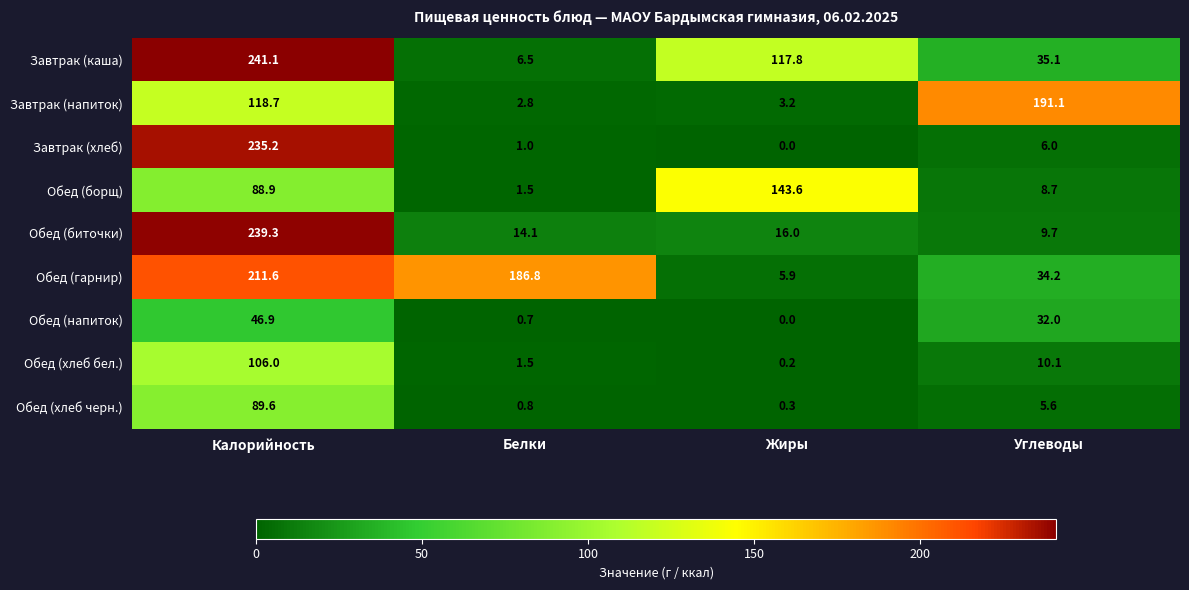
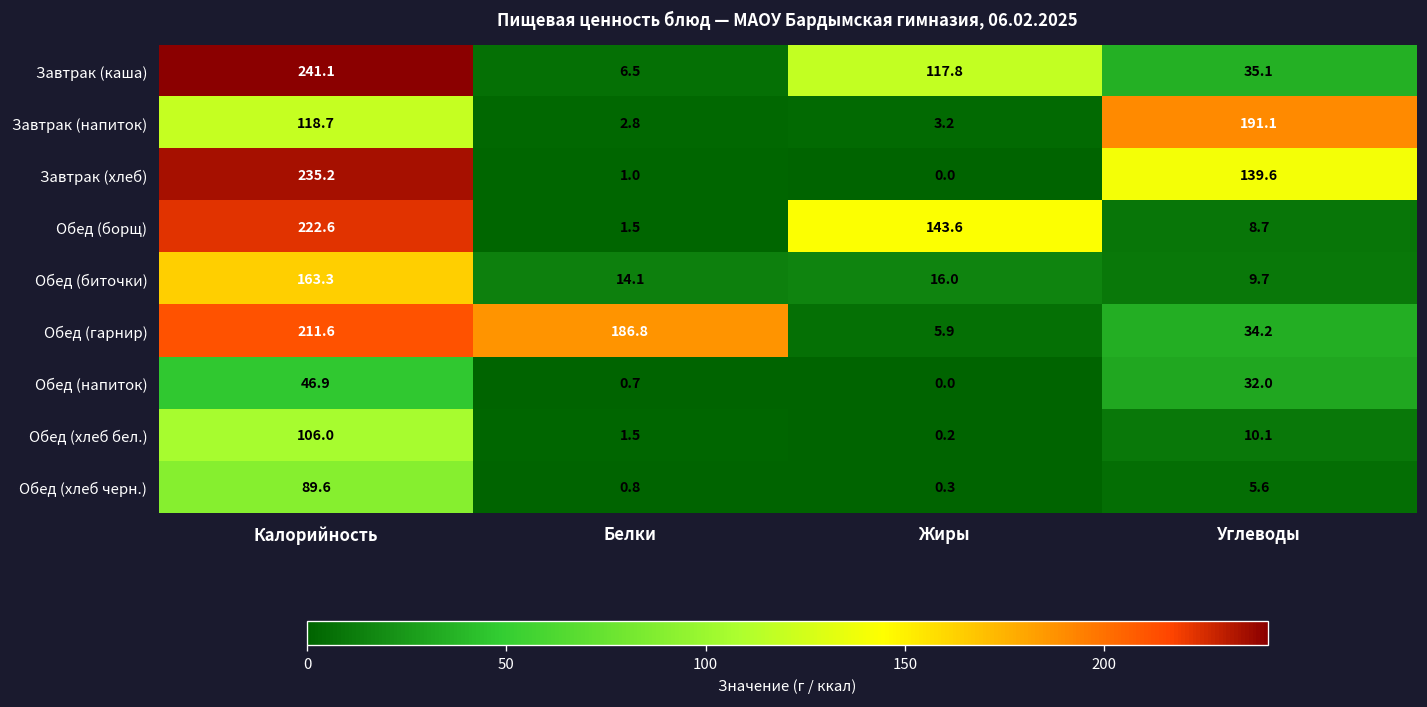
Завтрак (хлеб), Углеводы: 6.0 -> 139.6
Обед (борщ), Калорийность: 88.9 -> 222.6
Обед (биточки), Калорийность: 239.3 -> 163.3
